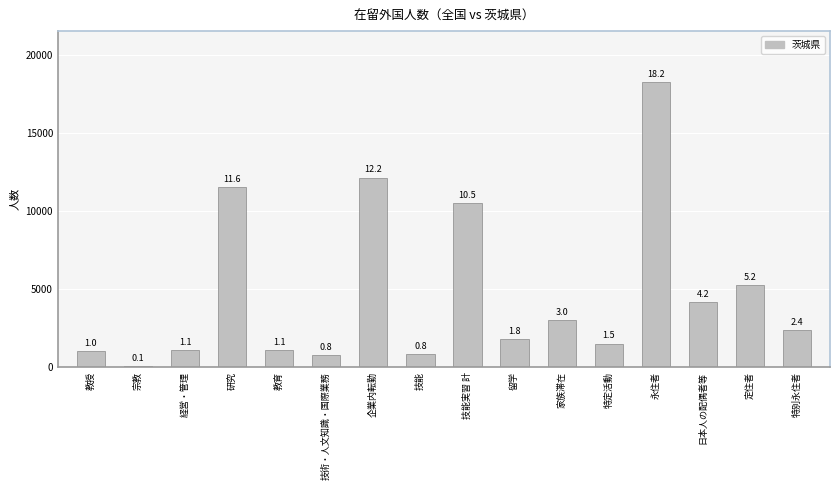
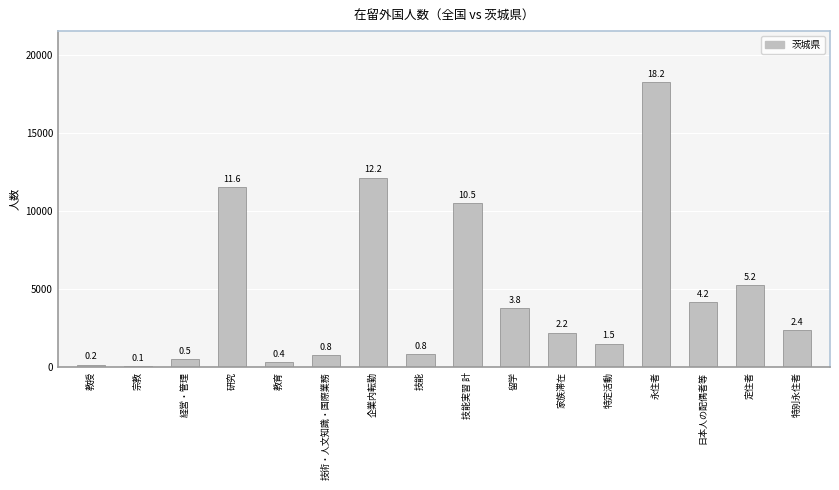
教授: 1.0 -> 0.2
経営・管理: 1.1 -> 0.5
教育: 1.1 -> 0.4
留学: 1.8 -> 3.8
家族滞在: 3.0 -> 2.2
